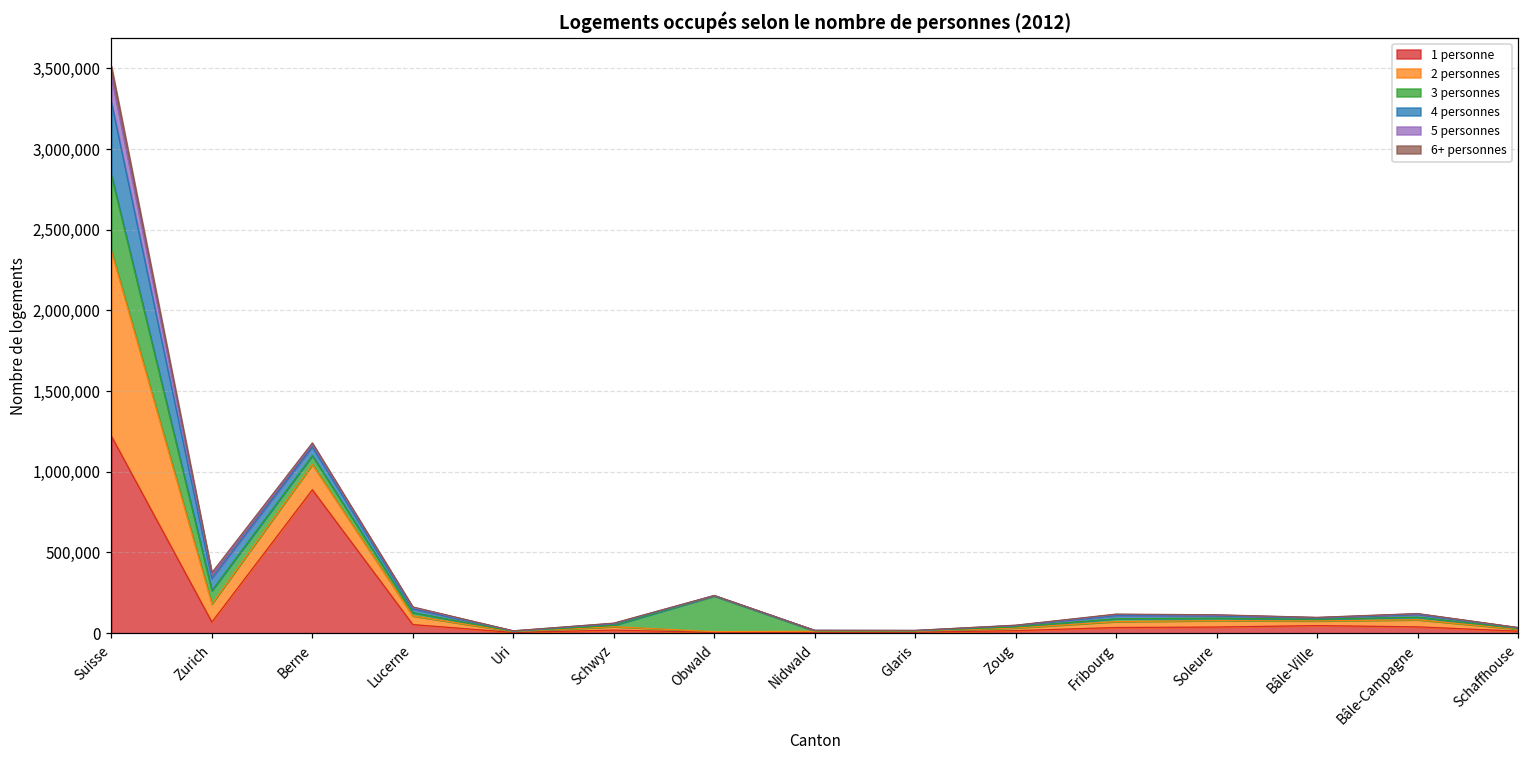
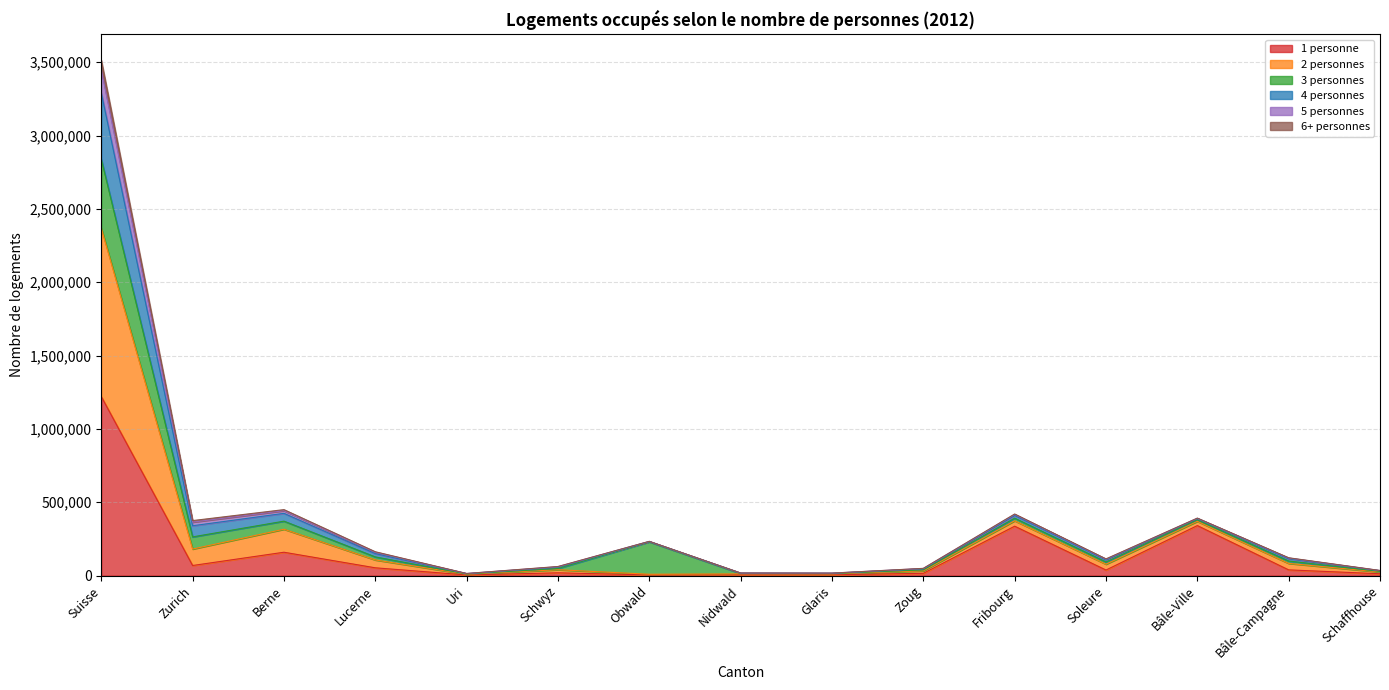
1 personne, Berne: 890,000 -> 160,000
1 personne, Fribourg: 30,000 -> 340,000
1 personne, Bâle-Ville: 50,000 -> 340,000
